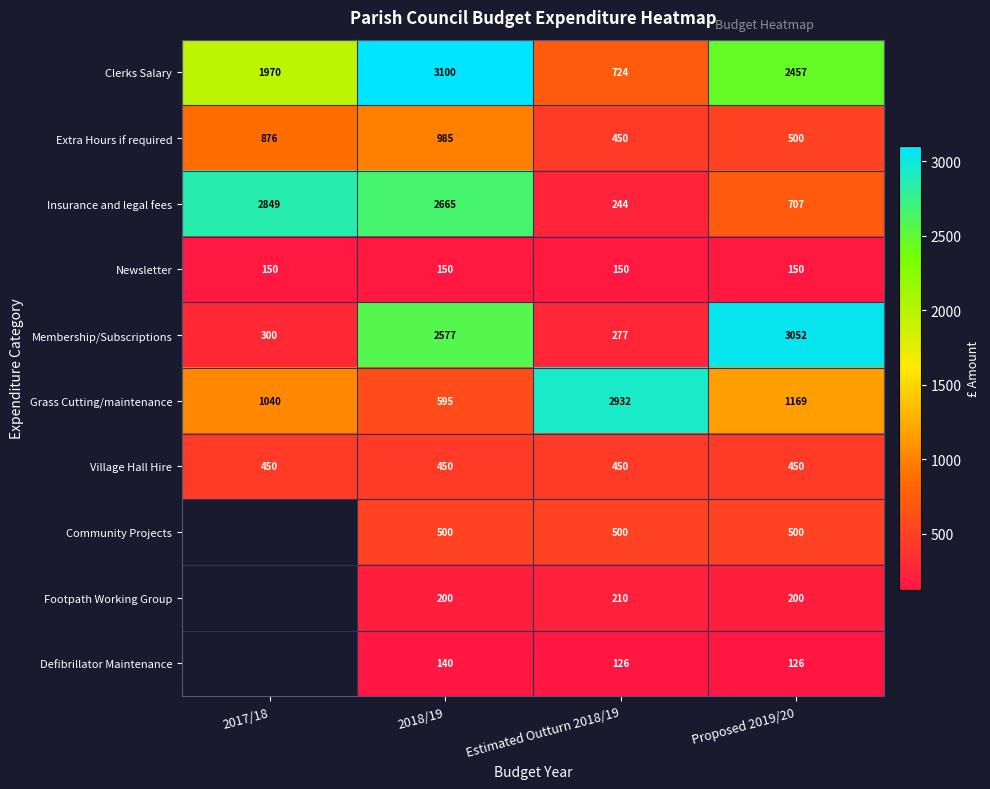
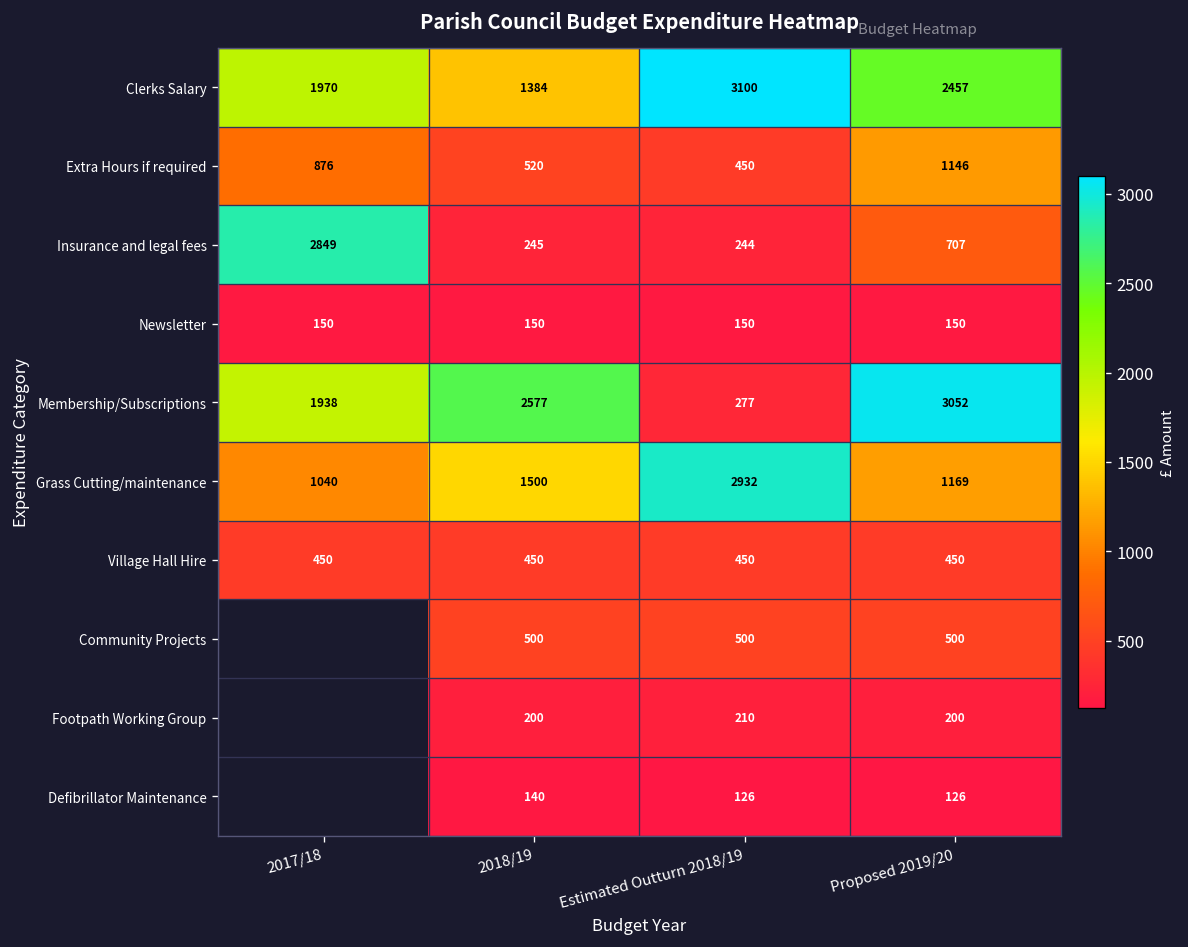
Clerks Salary, 2018/19: 3100 -> 1384
Clerks Salary, Estimated Outturn 2018/19: 724 -> 3100
Extra Hours if required, 2018/19: 985 -> 520
Extra Hours if required, Proposed 2019/20: 500 -> 1146
Insurance and legal fees, 2018/19: 2665 -> 245
Membership/Subscriptions, 2017/18: 300 -> 1938
Grass Cutting/maintenance, 2018/19: 595 -> 1500
